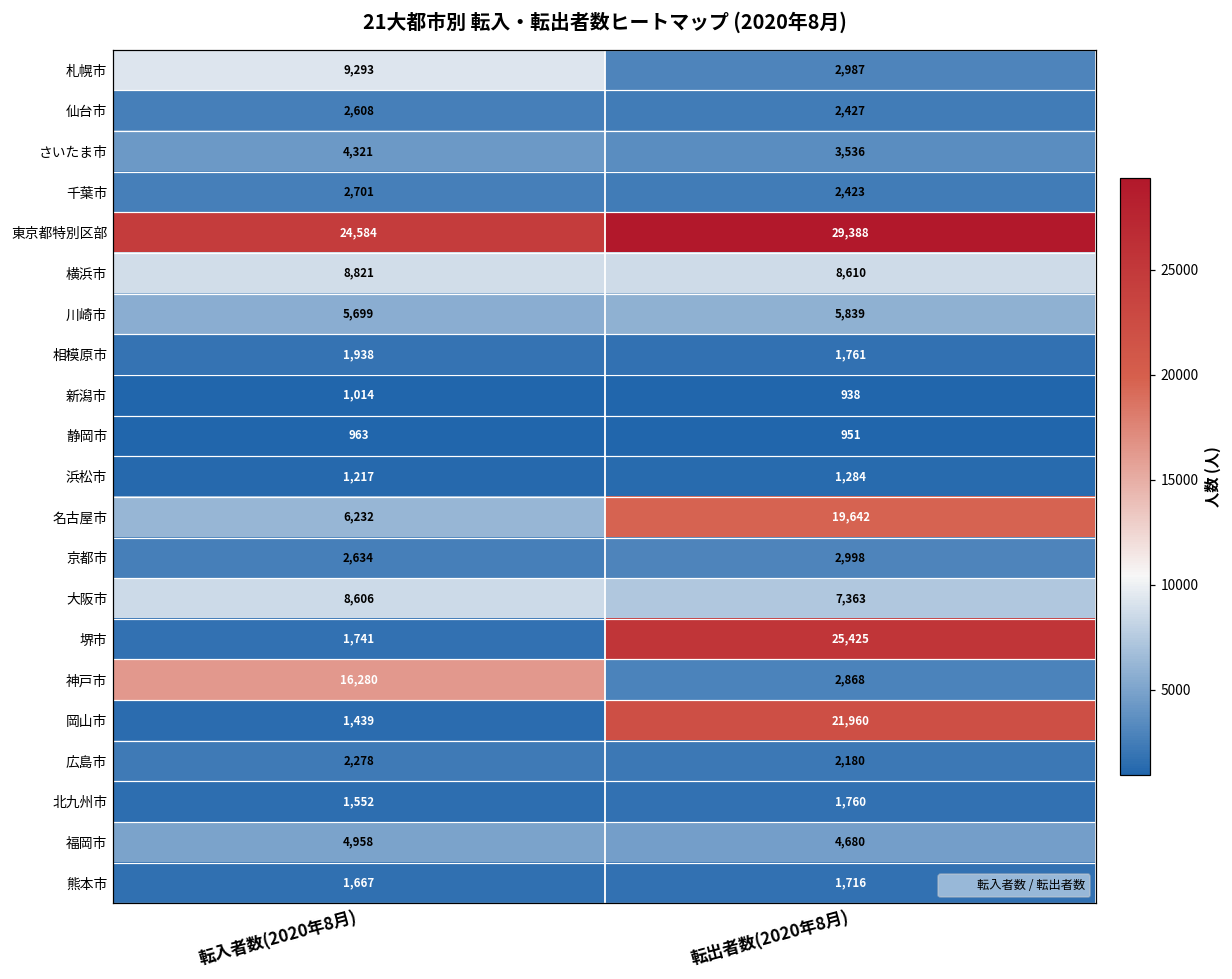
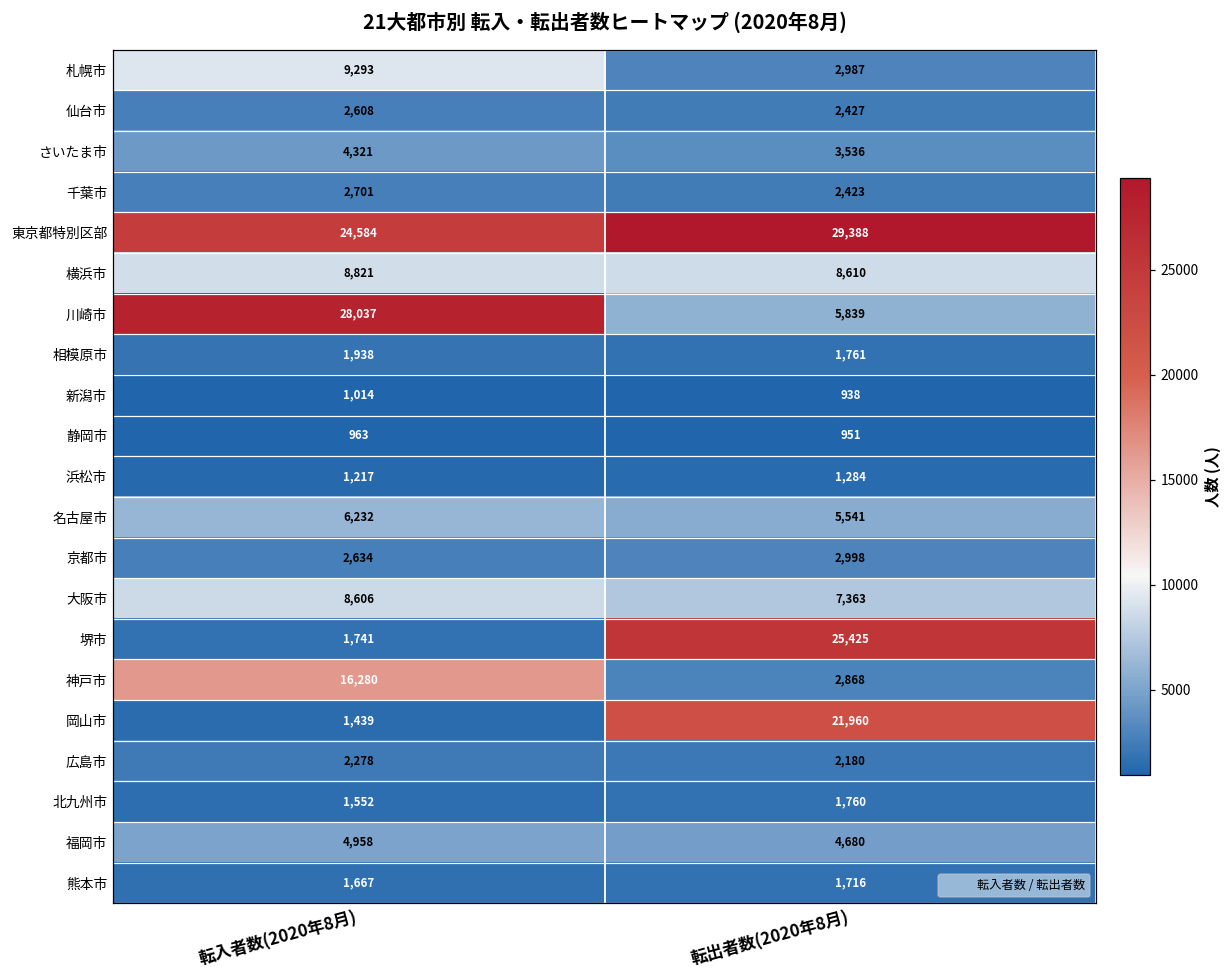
川崎市, 転入者数(2020年8月): 5,699 -> 28,037
名古屋市, 転出者数(2020年8月): 19,642 -> 5,541
